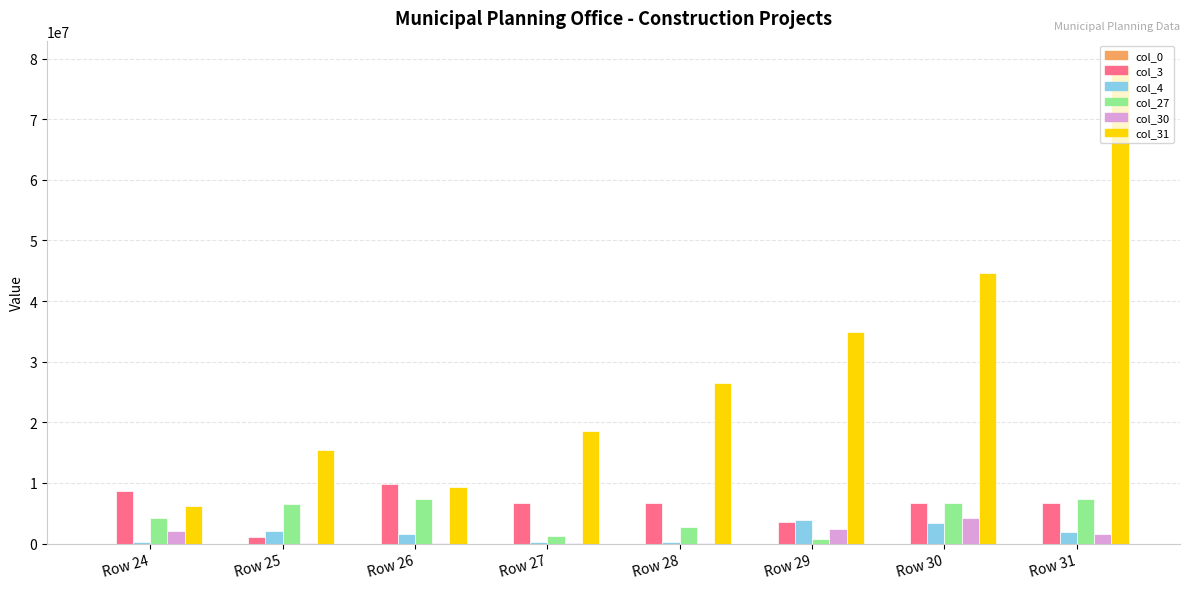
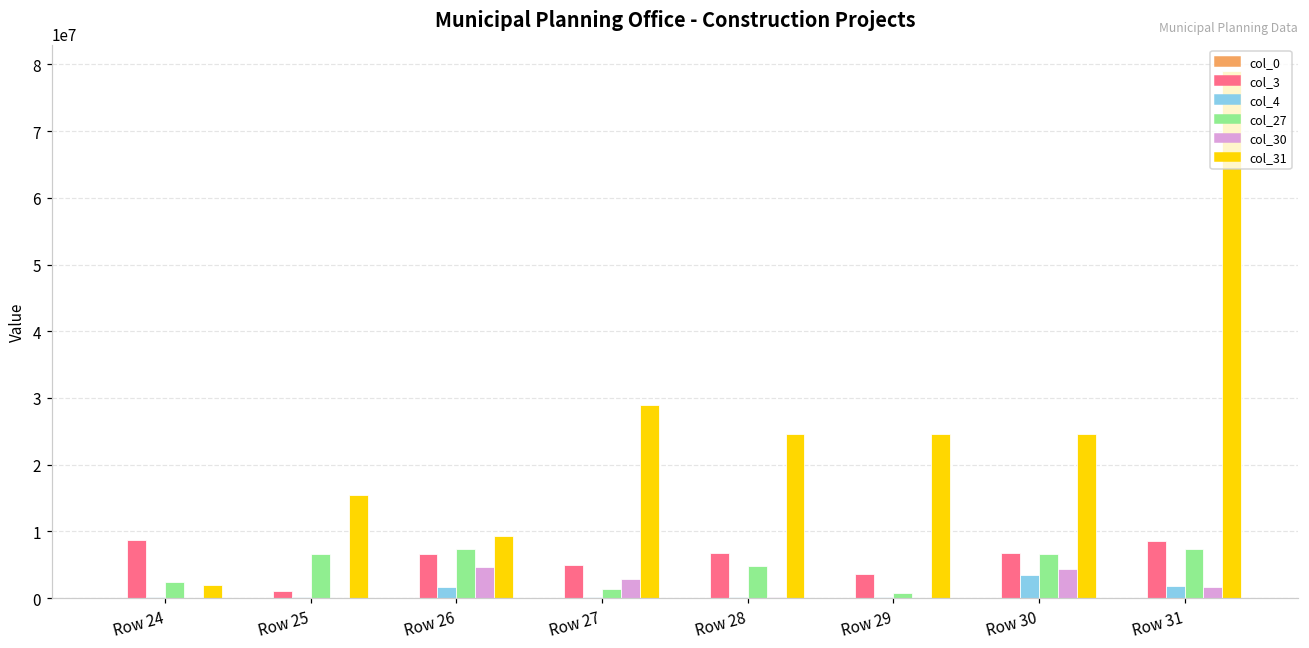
col_27, Row 24: 4000000 -> 2000000
col_30, Row 24: 2000000 -> 0
col_31, Row 24: 6000000 -> 2000000
col_4, Row 25: 2000000 -> 0
col_3, Row 26: 10000000 -> 7000000
col_30, Row 26: 0 -> 5000000
col_3, Row 27: 7000000 -> 5000000
col_30, Row 27: 0 -> 3000000
col_31, Row 27: 19000000 -> 29000000
col_27, Row 28: 3000000 -> 5000000
col_31, Row 28: 26000000 -> 25000000
col_4, Row 29: 4000000 -> 0
col_30, Row 29: 2000000 -> 0
col_31, Row 29: 35000000 -> 25000000
col_31, Row 30: 45000000 -> 25000000
col_3, Row 31: 7000000 -> 9000000
